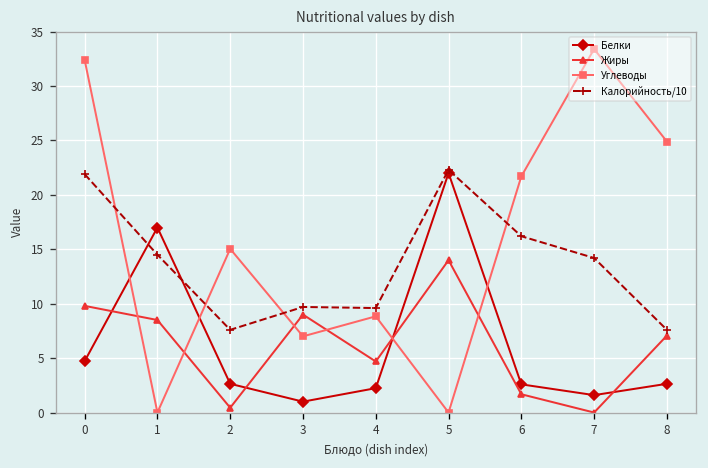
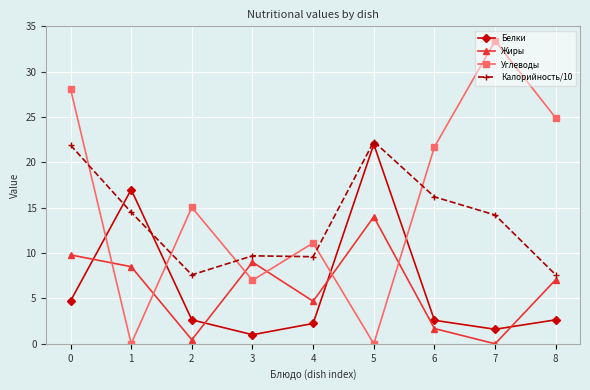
Углеводы, 0: 32 -> 28
Углеводы, 4: 9 -> 11
